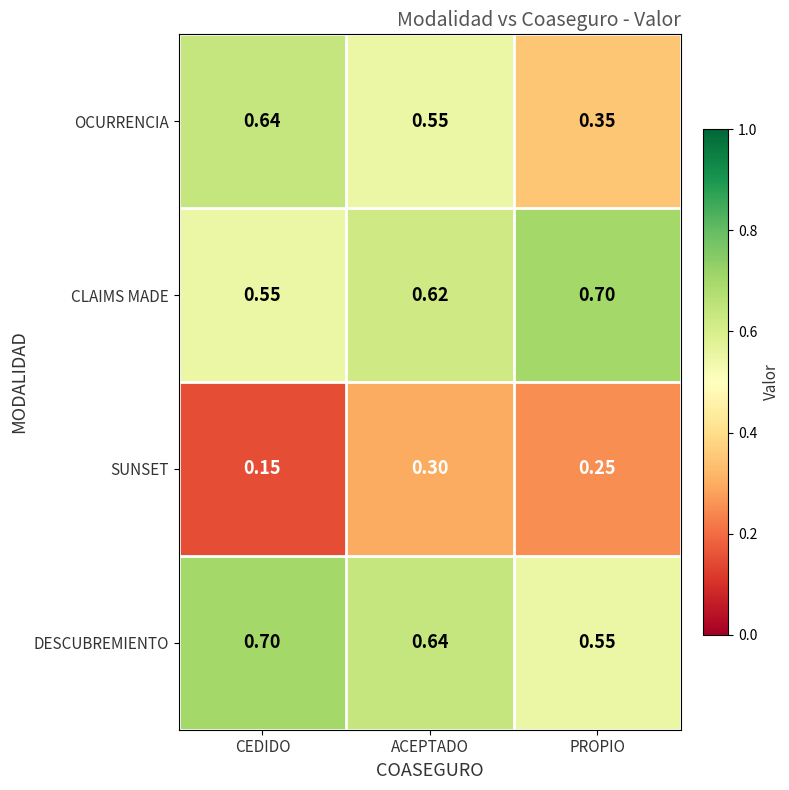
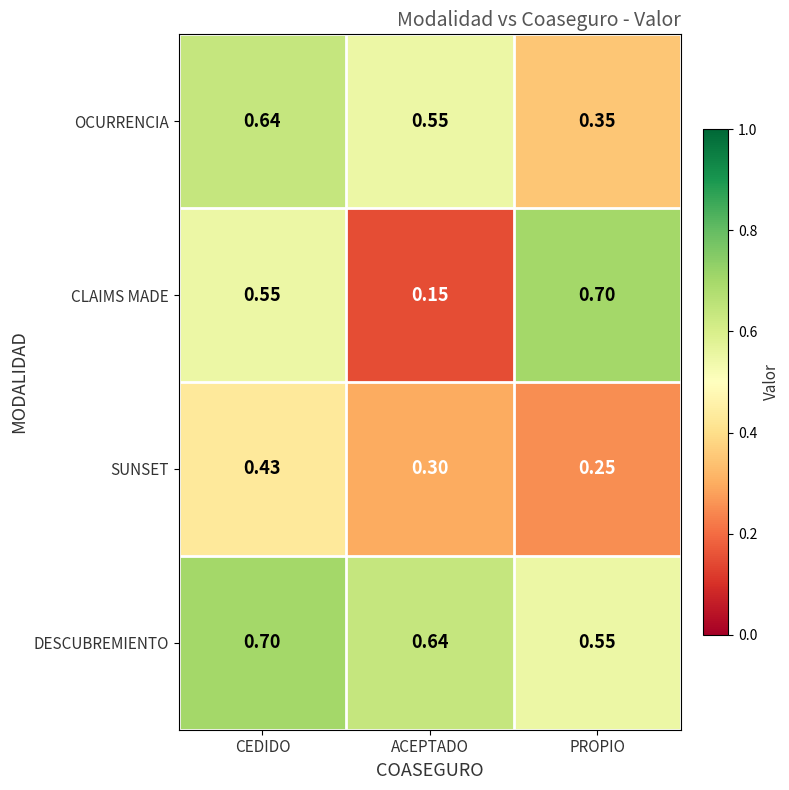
CLAIMS MADE, ACEPTADO: 0.62 -> 0.15
SUNSET, CEDIDO: 0.15 -> 0.43
